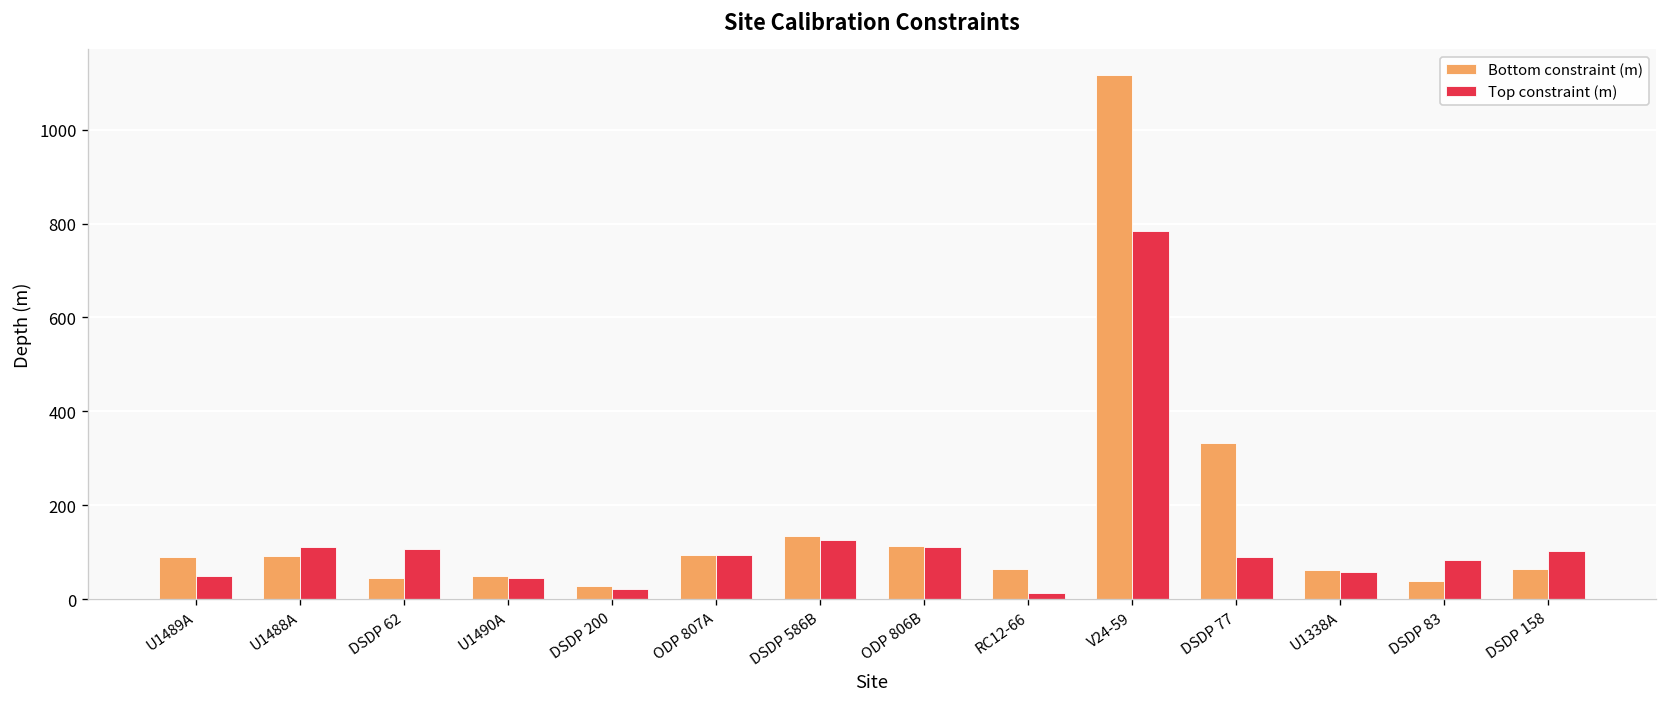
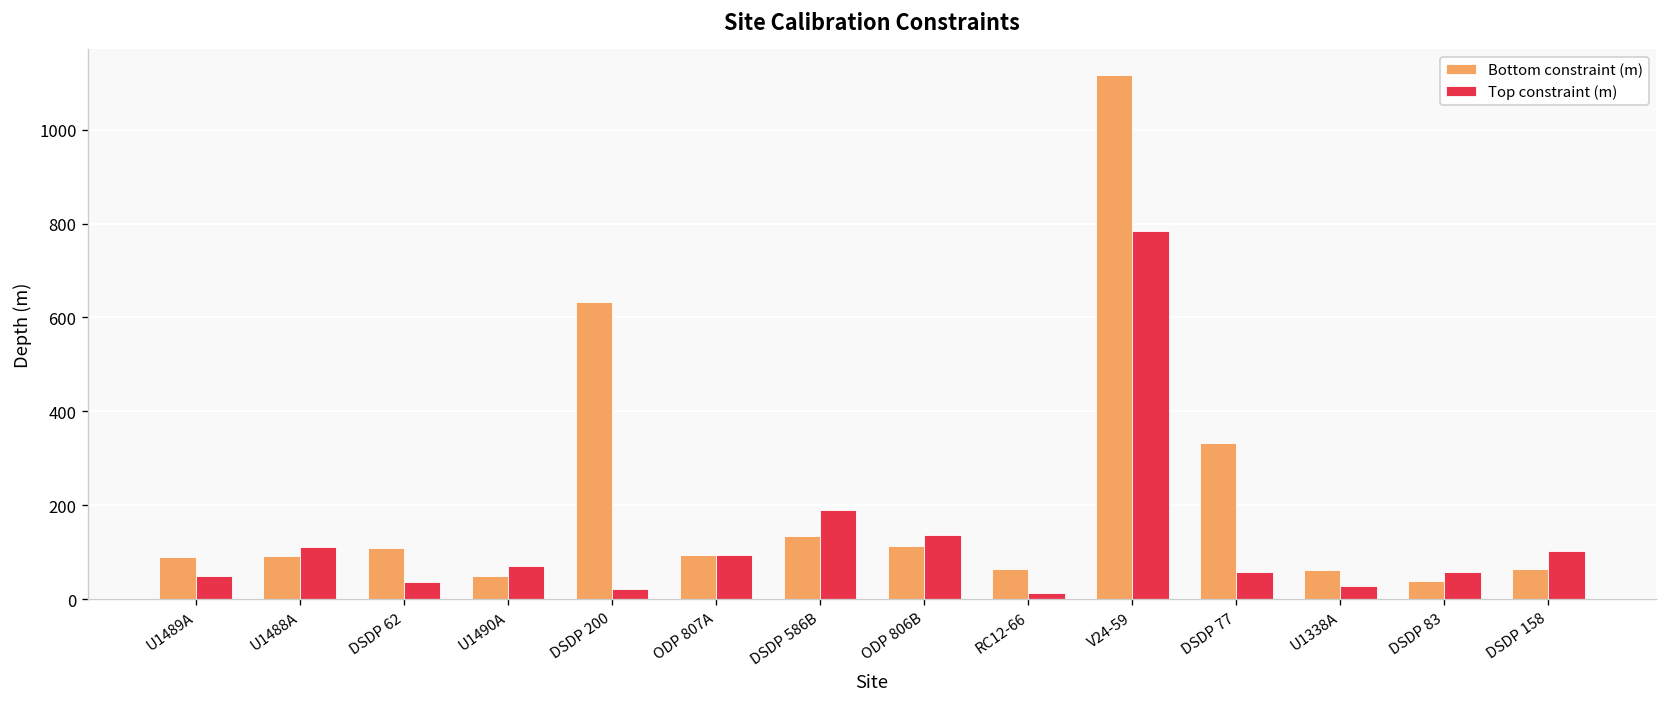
Bottom constraint (m), DSDP 62: 40 -> 110
Top constraint (m), DSDP 62: 110 -> 40
Top constraint (m), U1490A: 40 -> 70
Bottom constraint (m), DSDP 200: 30 -> 630
Top constraint (m), DSDP 586B: 130 -> 190
Top constraint (m), ODP 806B: 110 -> 140
Top constraint (m), DSDP 77: 90 -> 60
Top constraint (m), U1338A: 60 -> 30
Top constraint (m), DSDP 83: 80 -> 60
